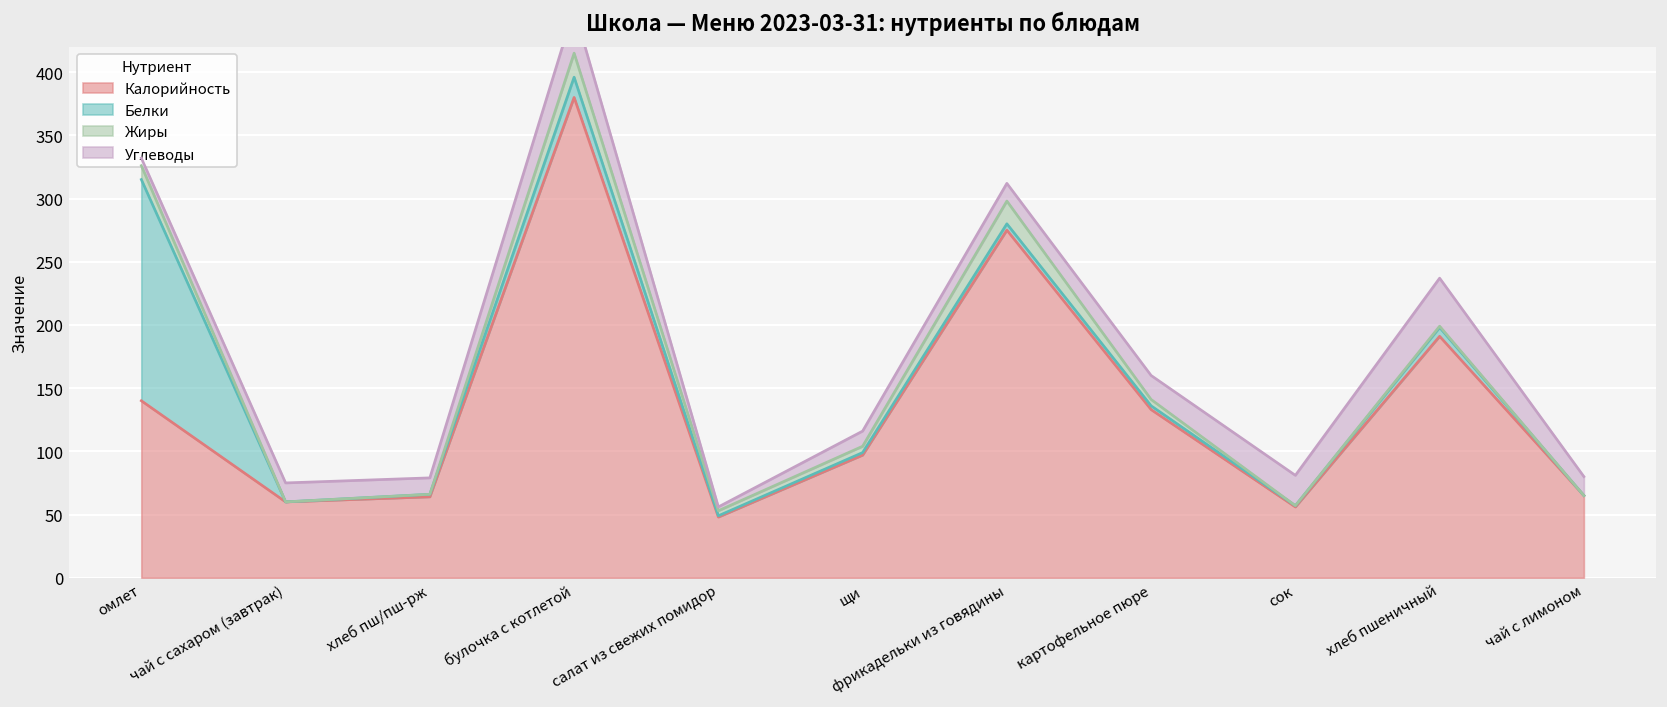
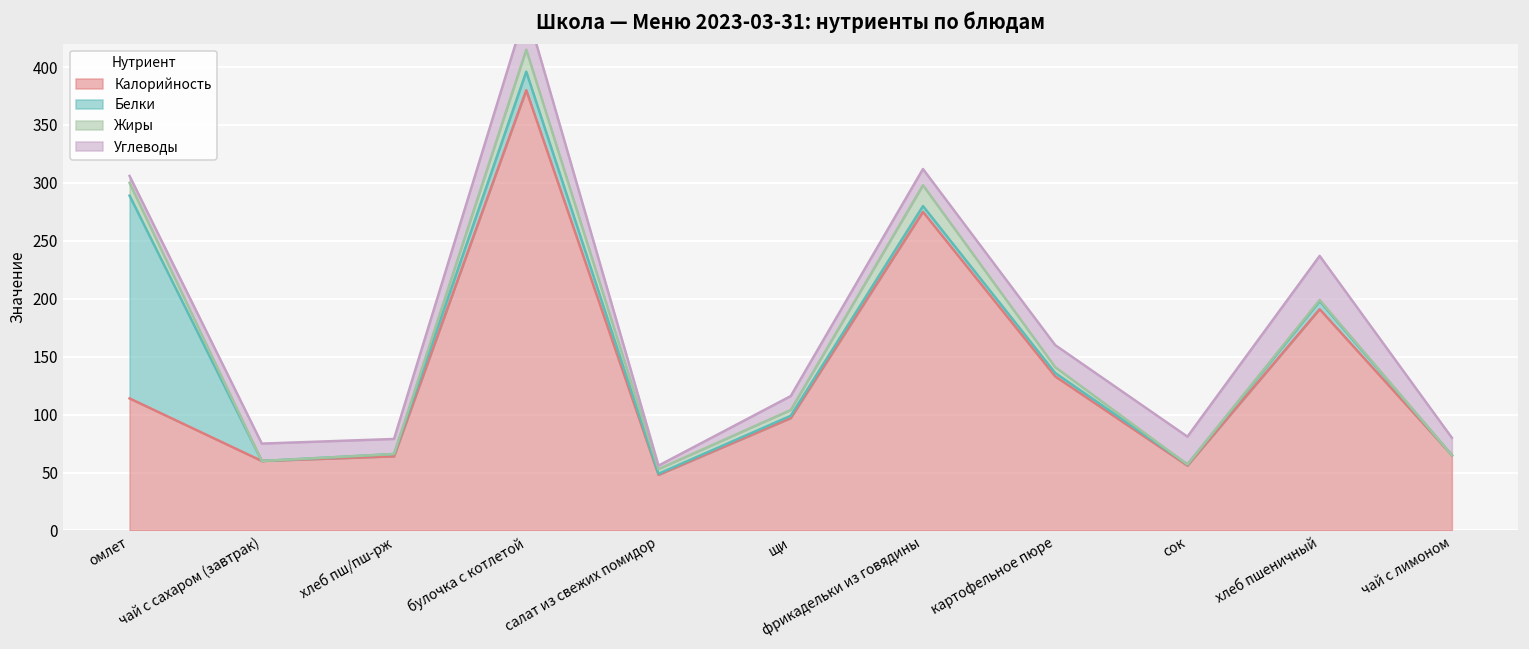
Калорийность, омлет: 140 -> 114
